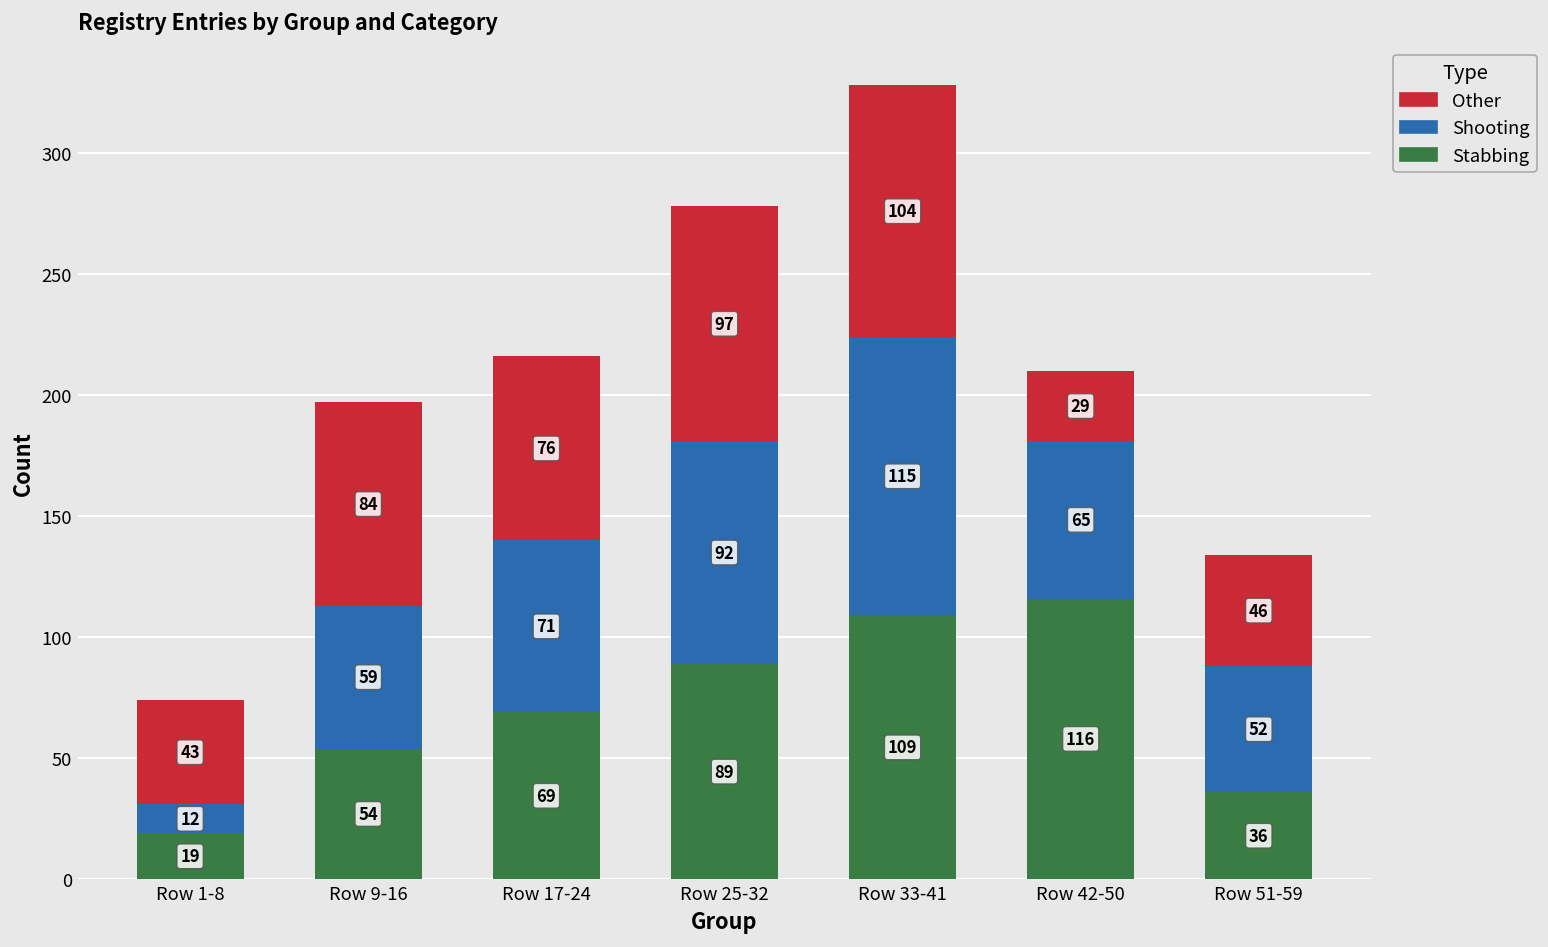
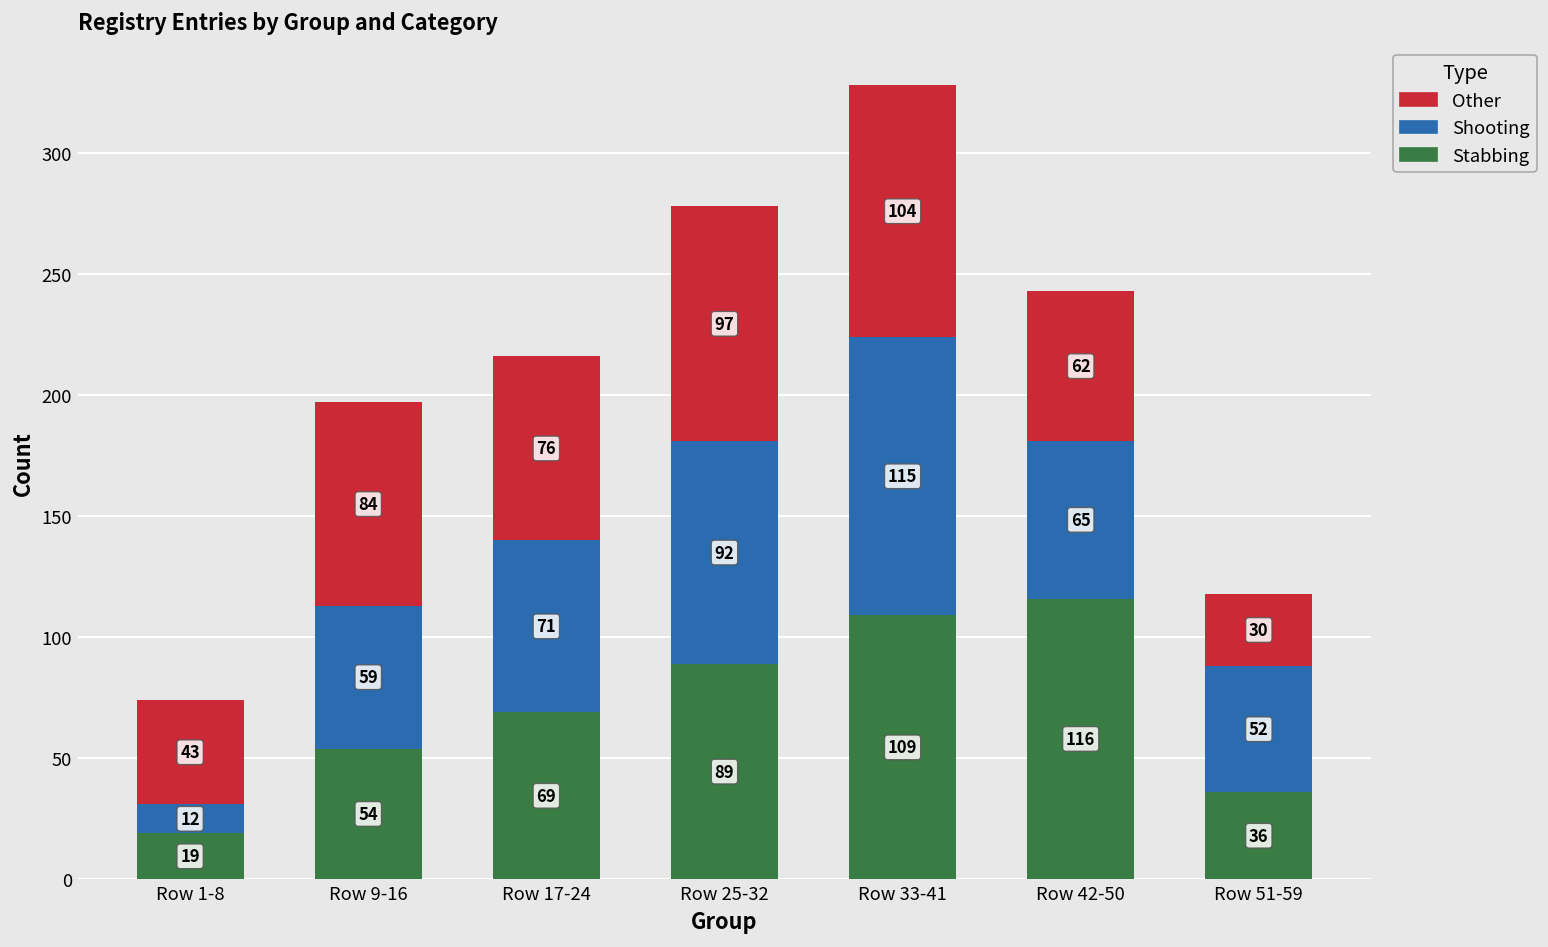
Other, Row 42-50: 29 -> 62
Other, Row 51-59: 46 -> 30
